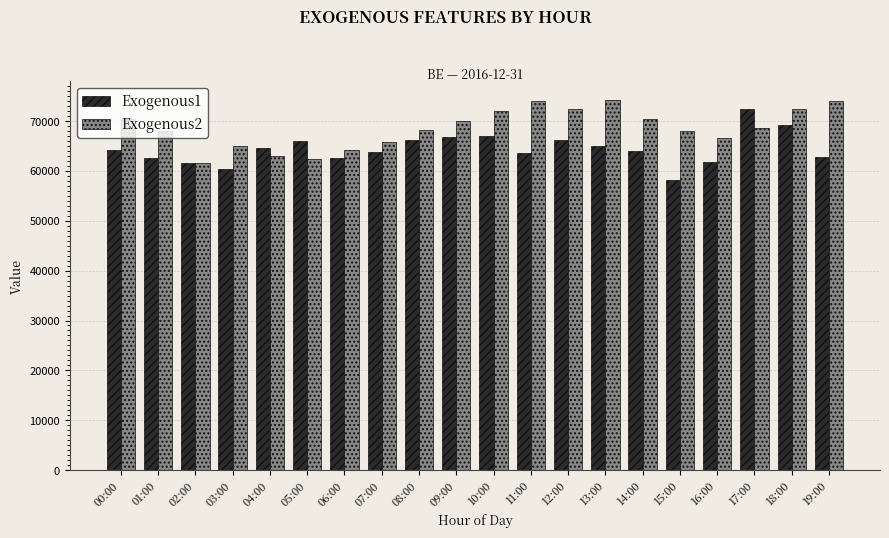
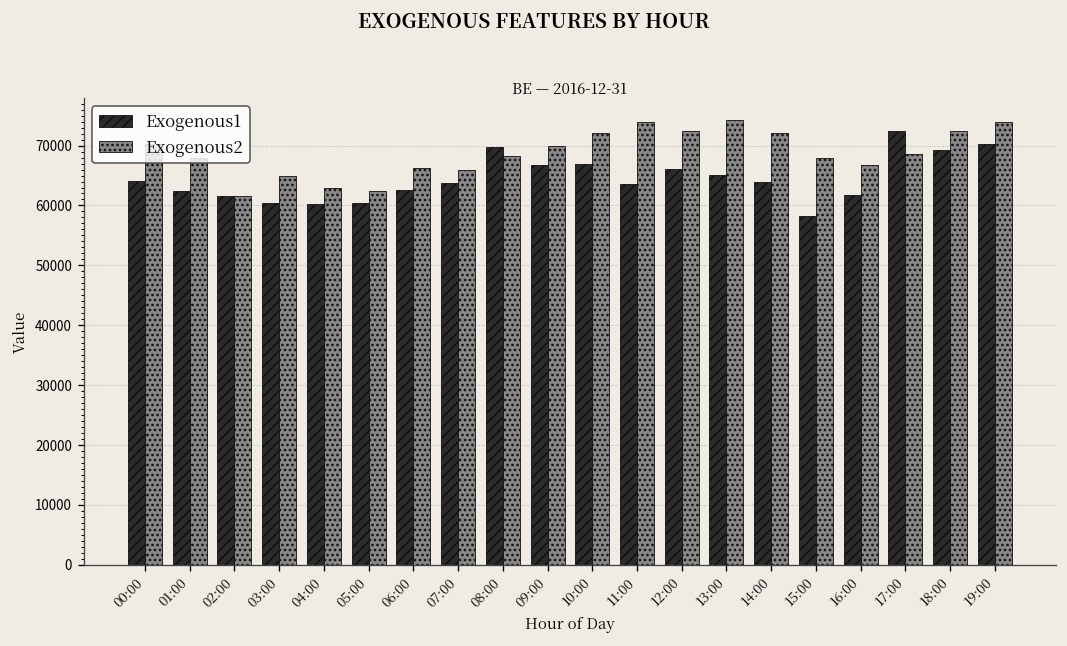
Exogenous1, 04:00: 65000 -> 60000
Exogenous1, 05:00: 66000 -> 60000
Exogenous2, 06:00: 64000 -> 66000
Exogenous1, 08:00: 66000 -> 70000
Exogenous2, 14:00: 70000 -> 72000
Exogenous1, 19:00: 63000 -> 70000
